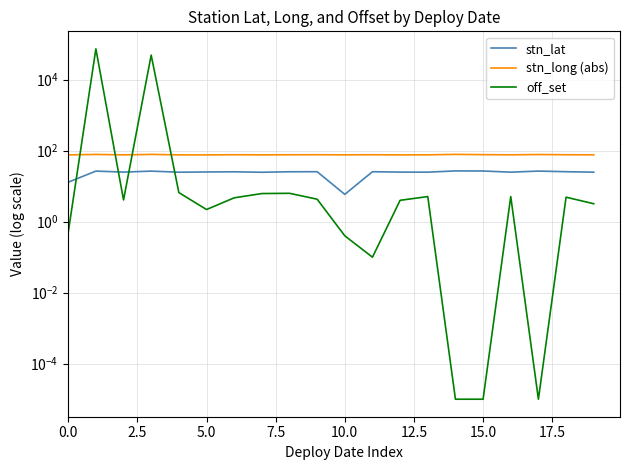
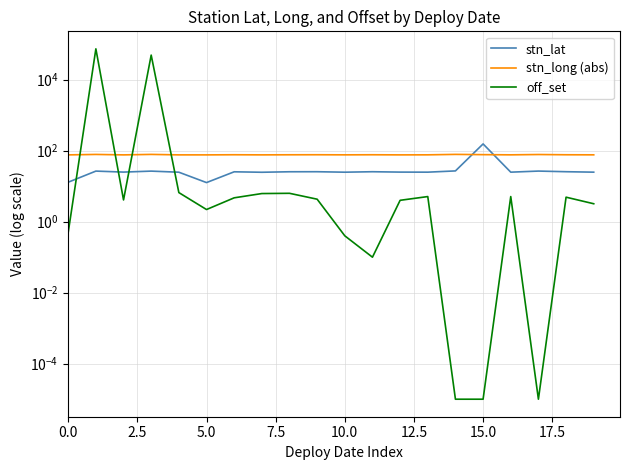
stn_lat, 5.0: 30 -> 13
stn_lat, 10.0: 6 -> 20
stn_lat, 15.0: 30 -> 200
